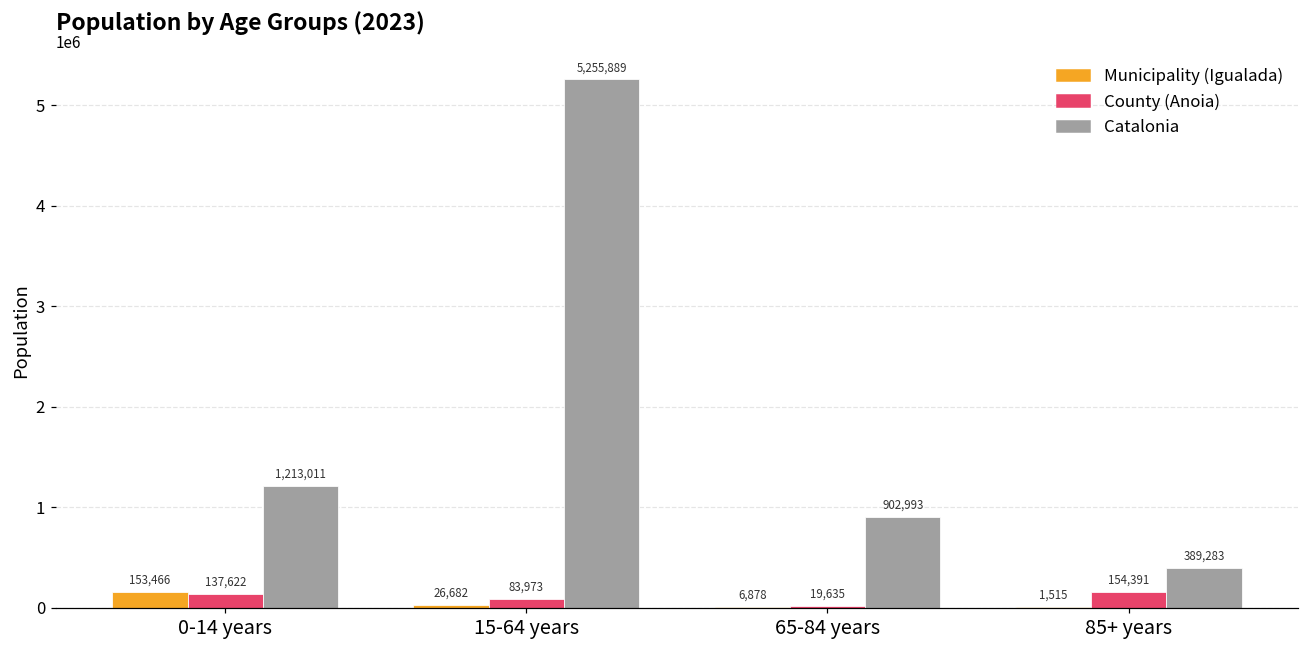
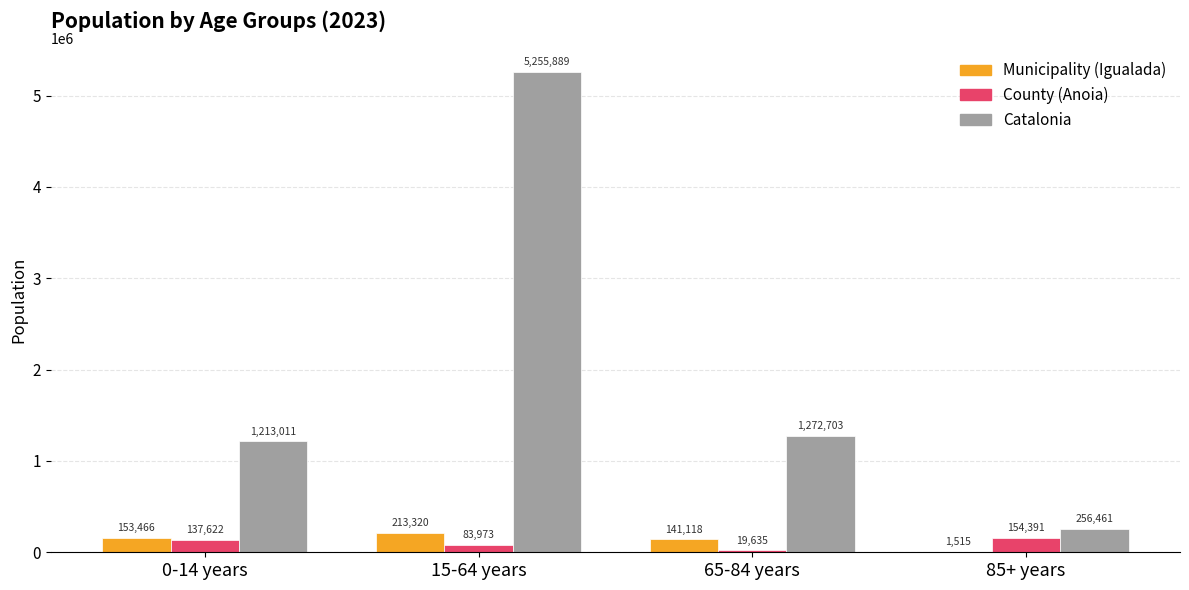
Municipality (Igualada), 15-64 years: 26,682 -> 213,320
Municipality (Igualada), 65-84 years: 6,878 -> 141,118
Catalonia, 65-84 years: 902,993 -> 1,272,703
Catalonia, 85+ years: 389,283 -> 256,461
